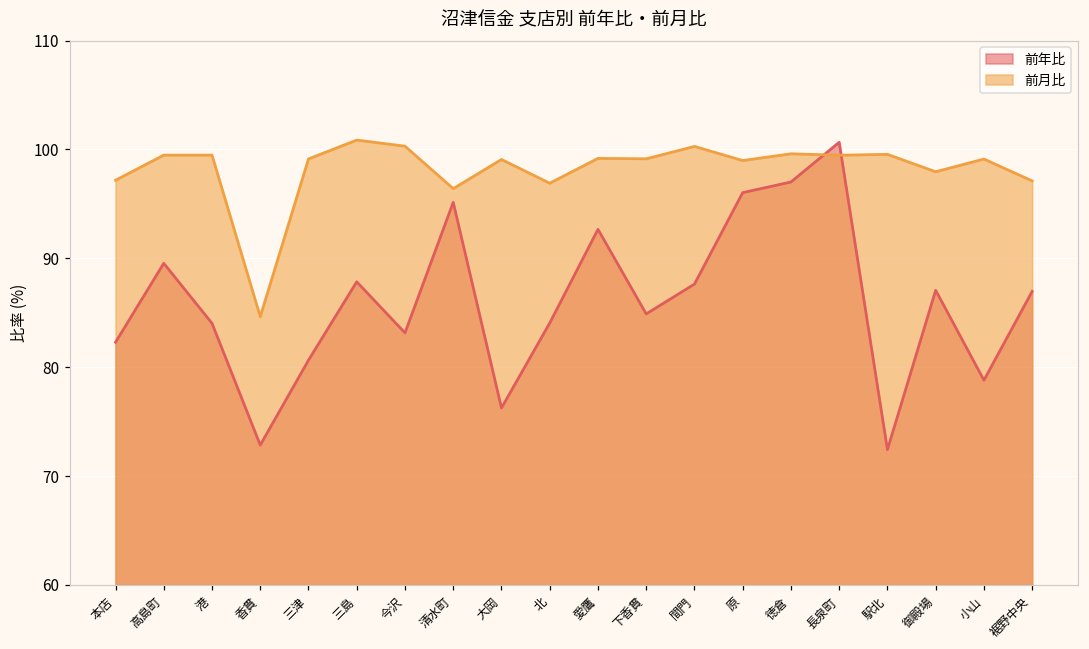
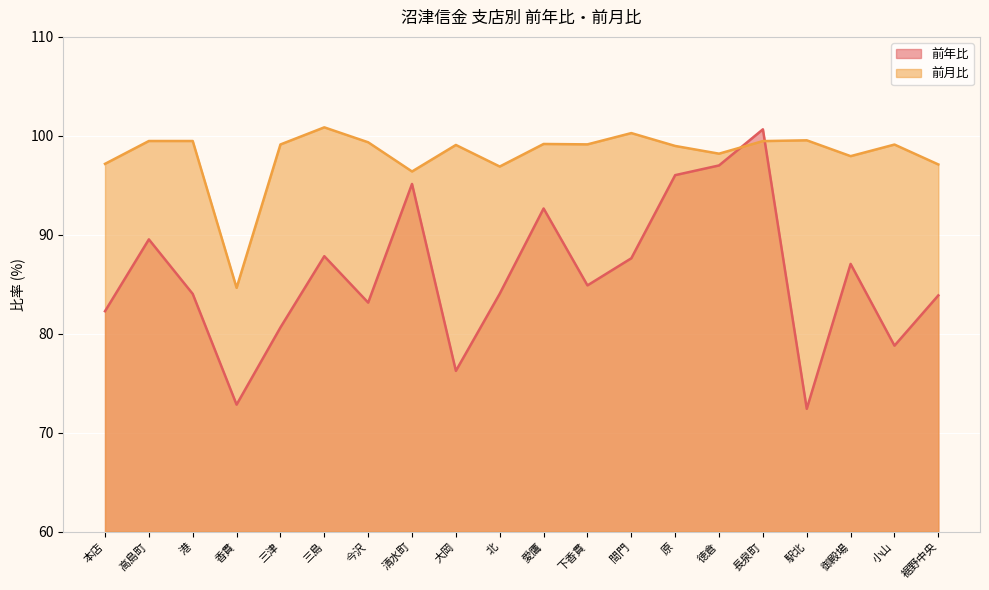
前月比, 今沢: 100 -> 99
前月比, 徳倉: 100 -> 98
前年比, 裾野中央: 87 -> 84
